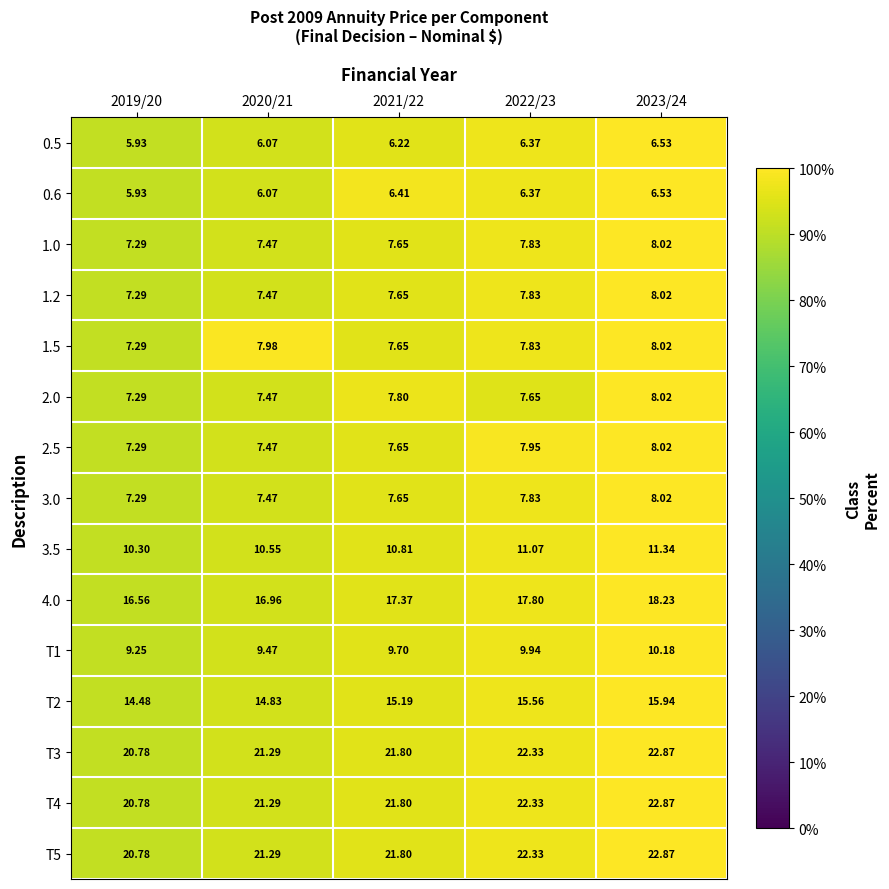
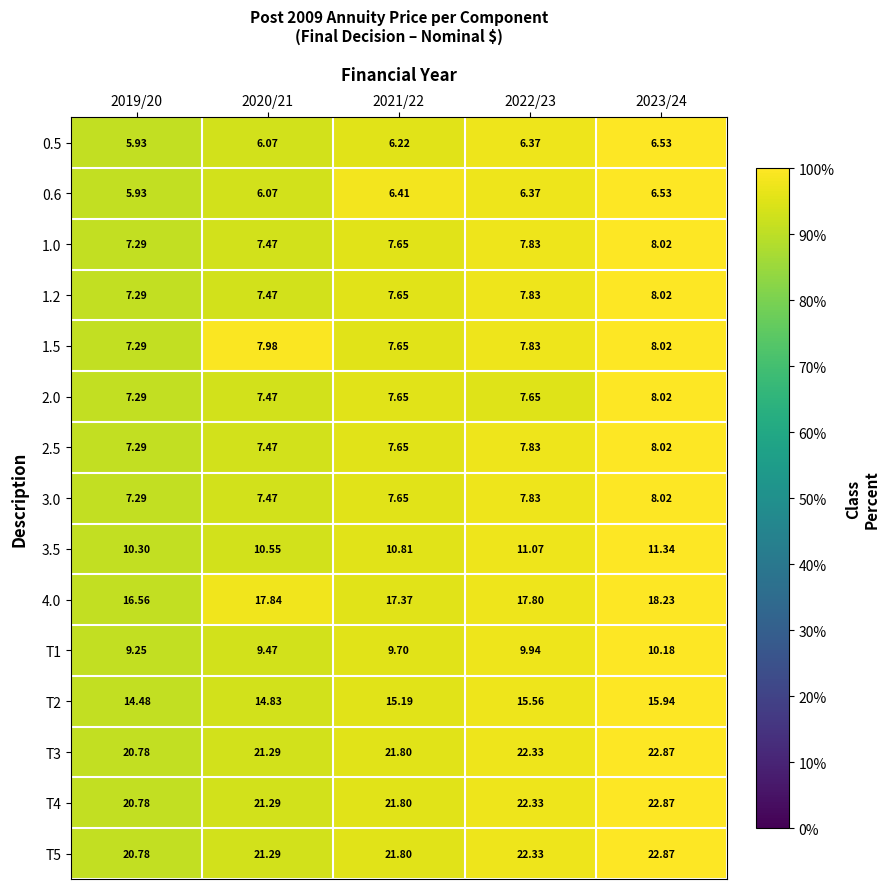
2.0, 2021/22: 7.80 -> 7.65
2.5, 2022/23: 7.95 -> 7.83
4.0, 2020/21: 16.96 -> 17.84
